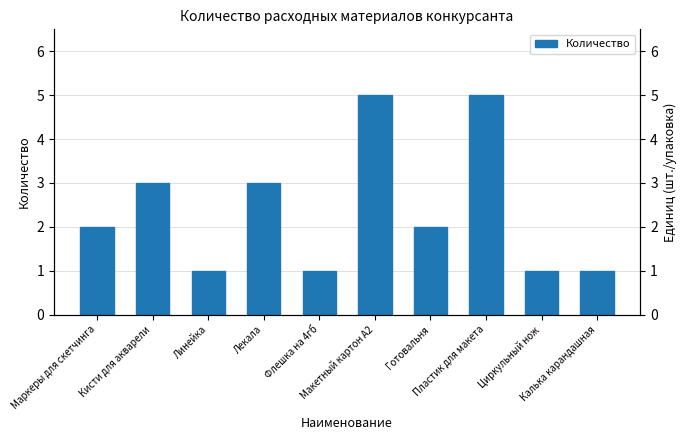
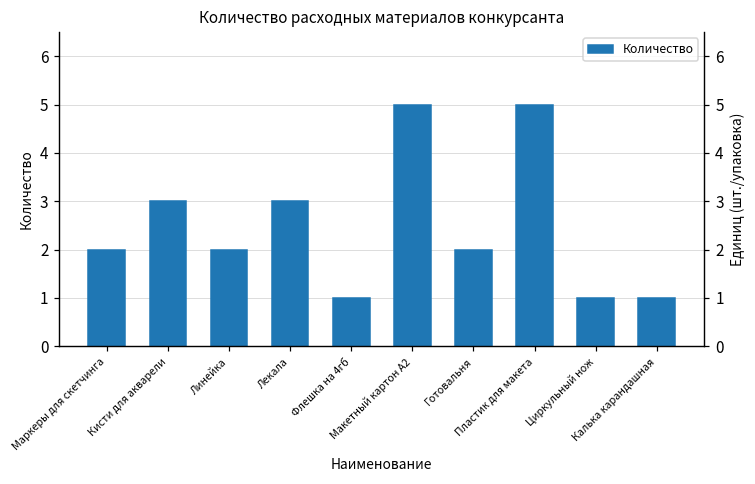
Линейка: 1 -> 2
